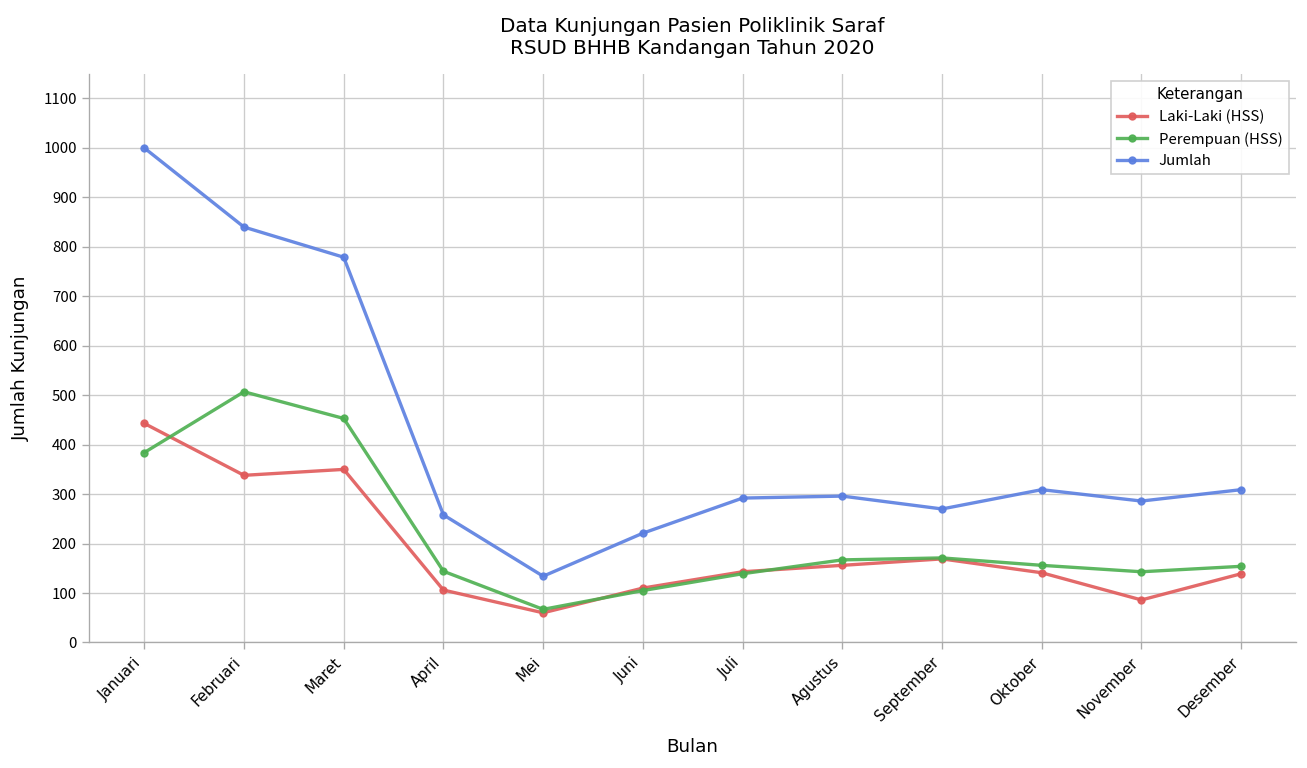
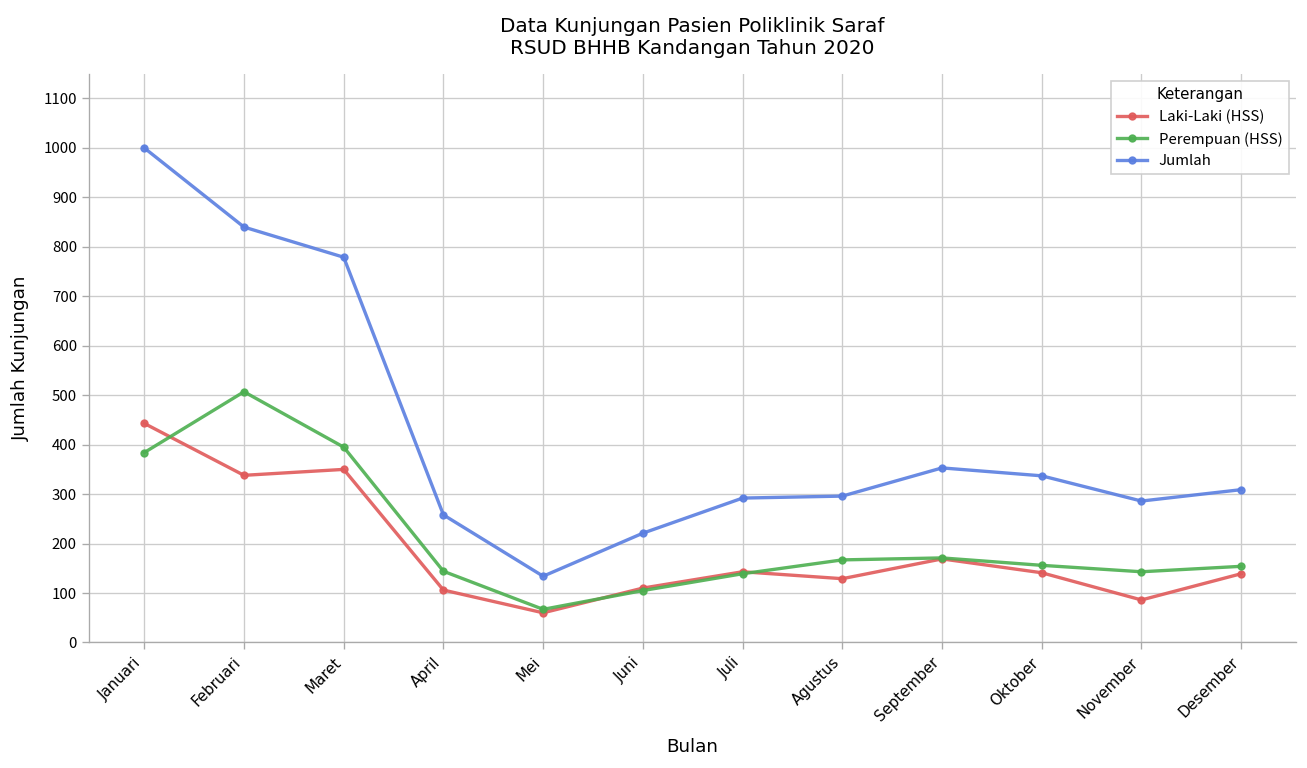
Perempuan (HSS), Maret: 450 -> 400
Laki-Laki (HSS), Agustus: 160 -> 130
Jumlah, September: 270 -> 350
Jumlah, Oktober: 310 -> 340
